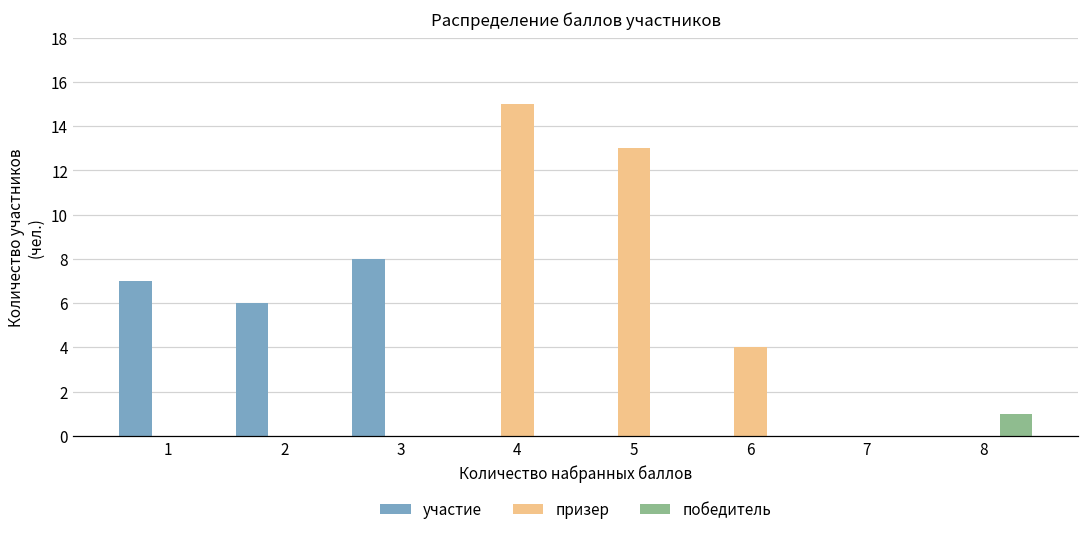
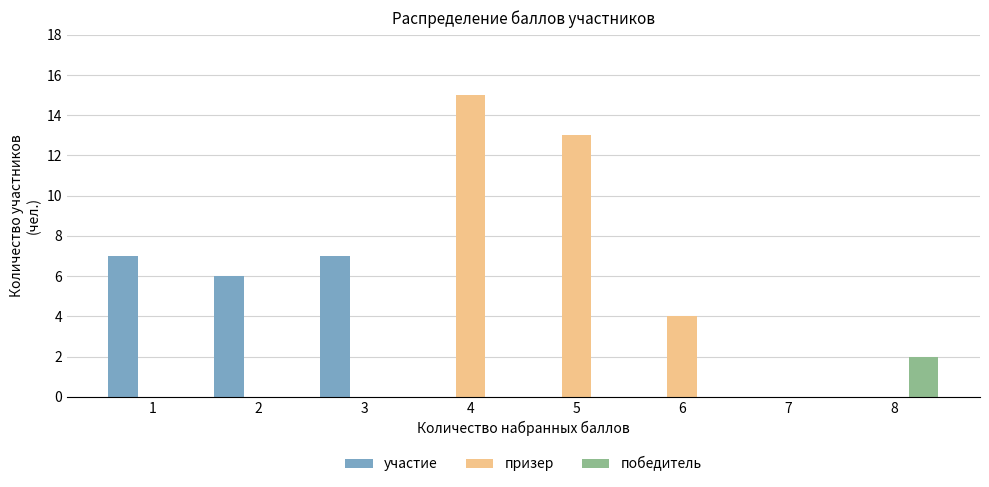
участие, 3: 8 -> 7
победитель, 8: 1 -> 2
